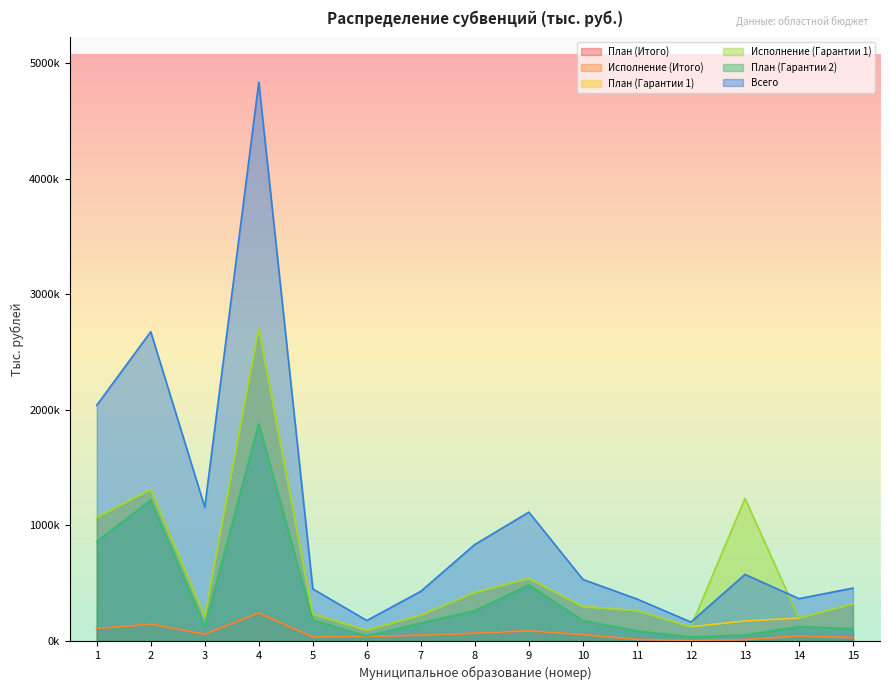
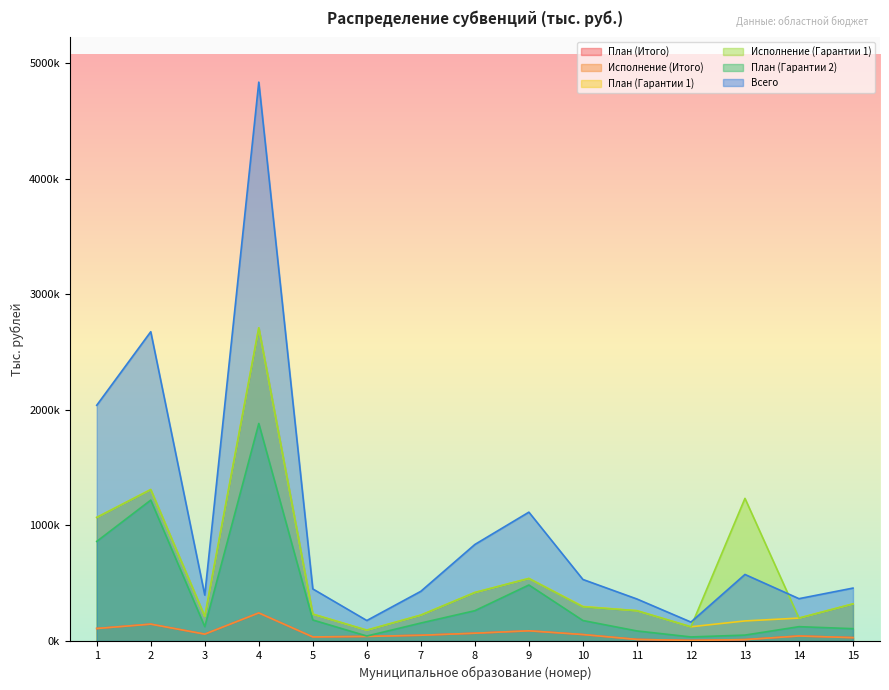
Всего, 3: 1160000 -> 400000
